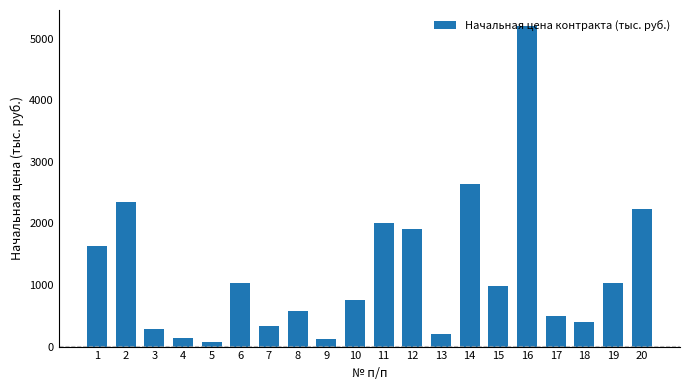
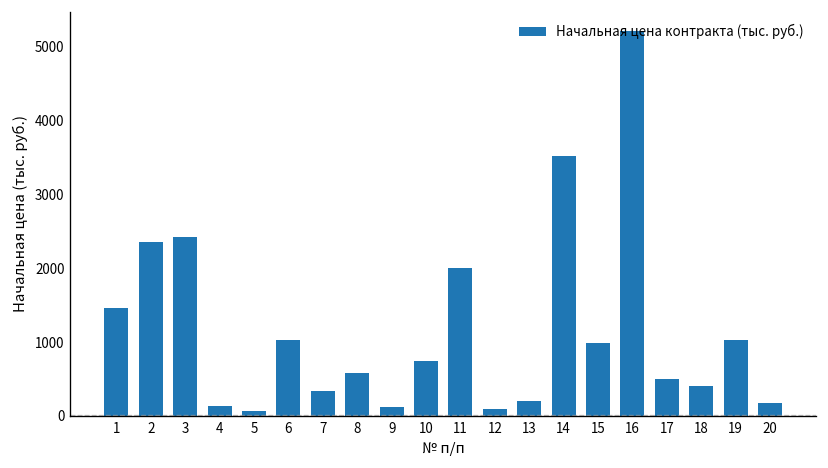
1: 1600 -> 1500
3: 300 -> 2400
12: 1900 -> 100
14: 2600 -> 3500
20: 2200 -> 200
